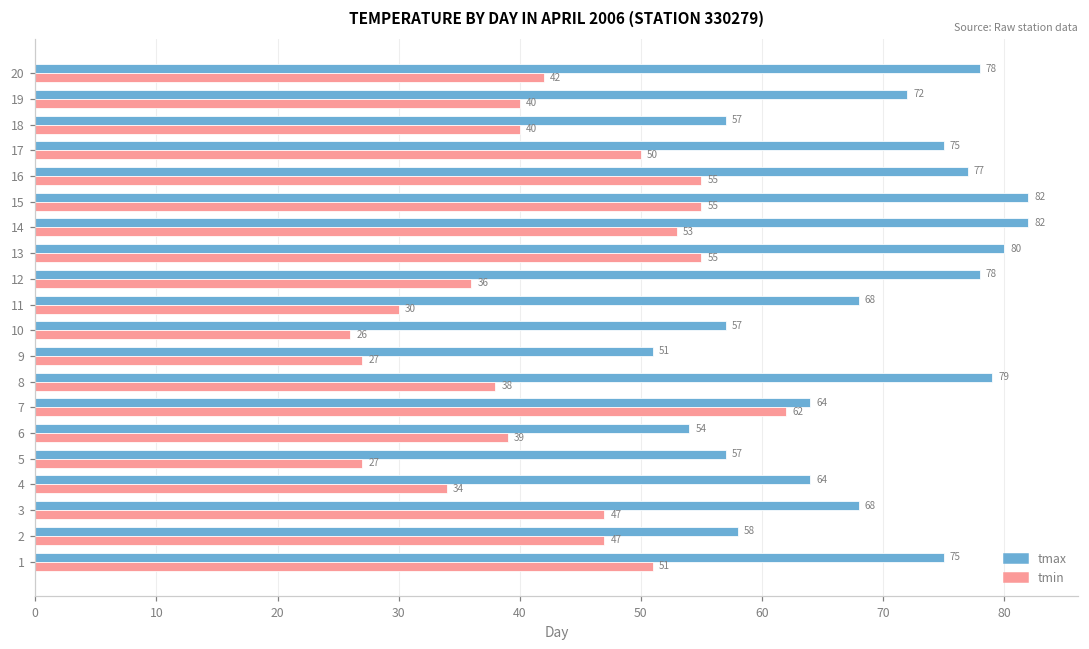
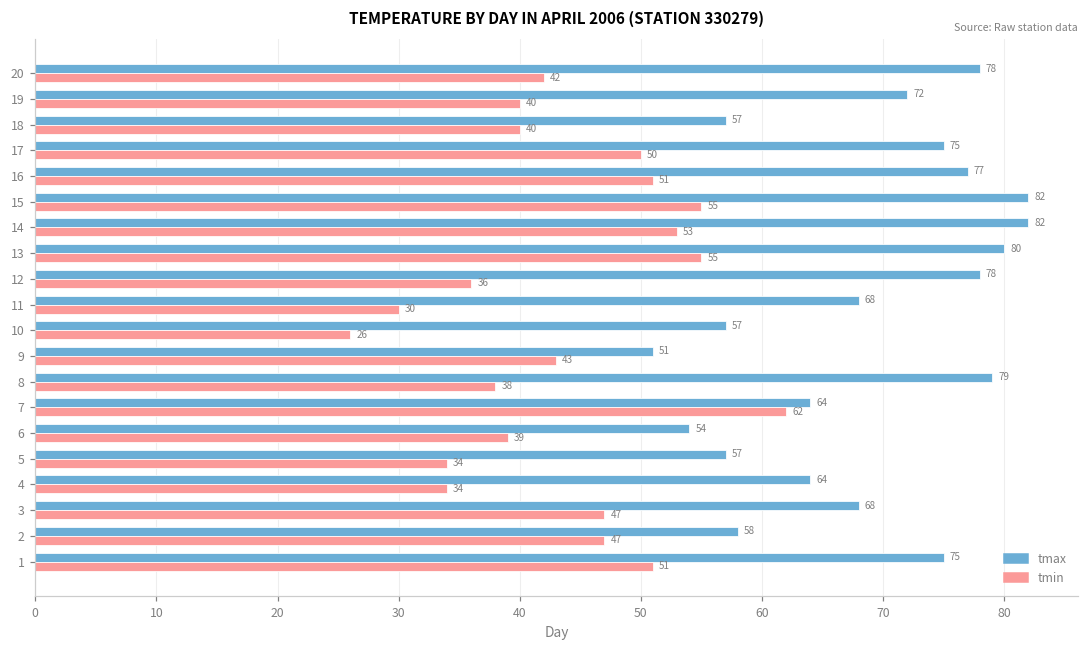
tmin, 16: 55 -> 51
tmin, 9: 27 -> 43
tmin, 5: 27 -> 34
